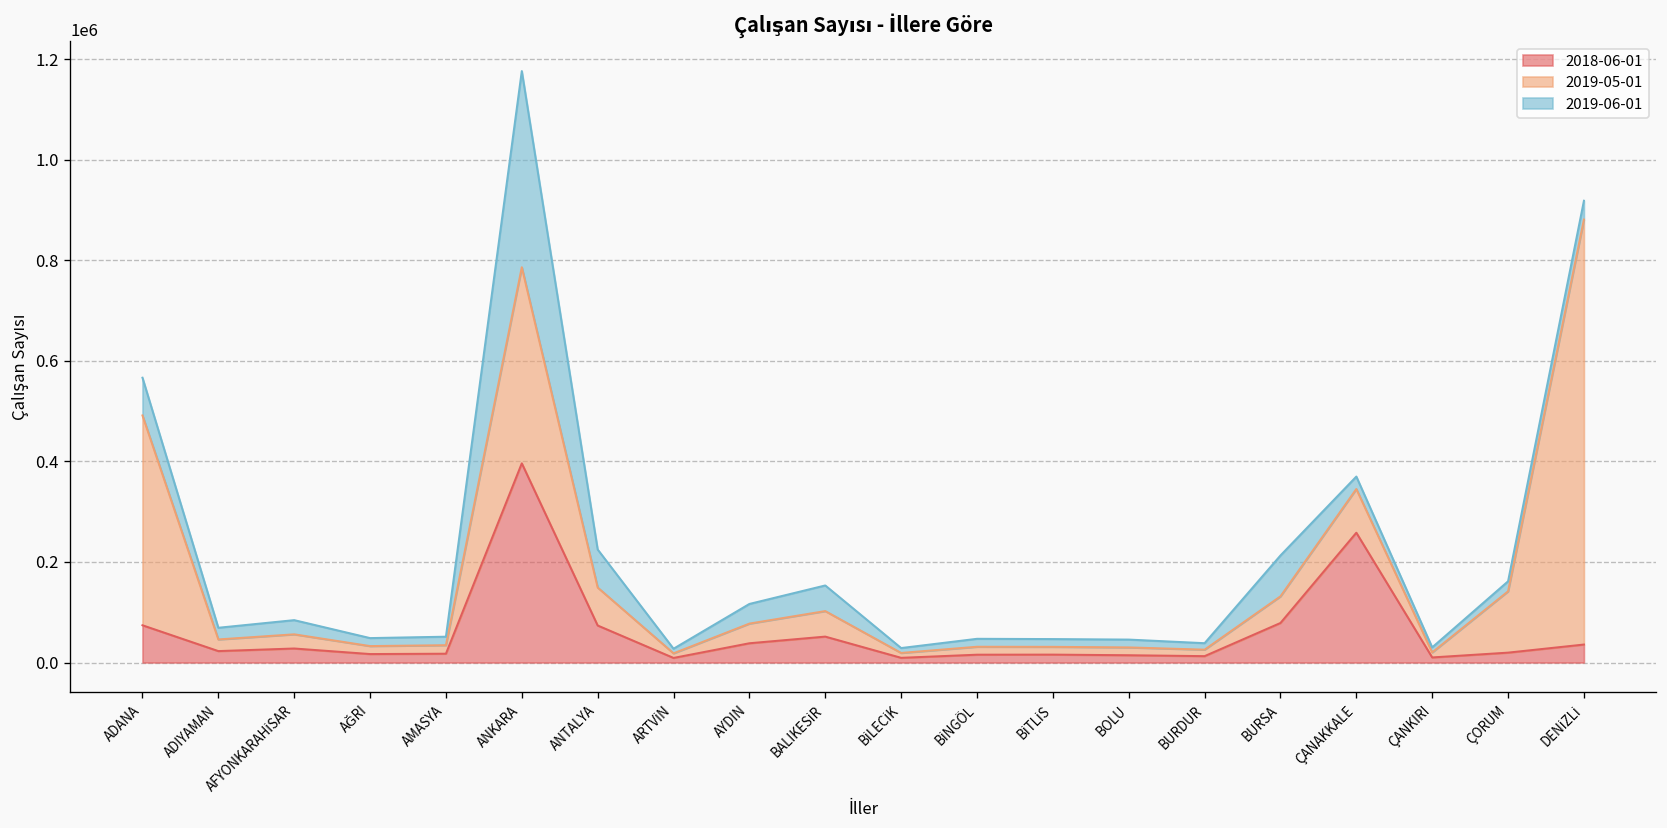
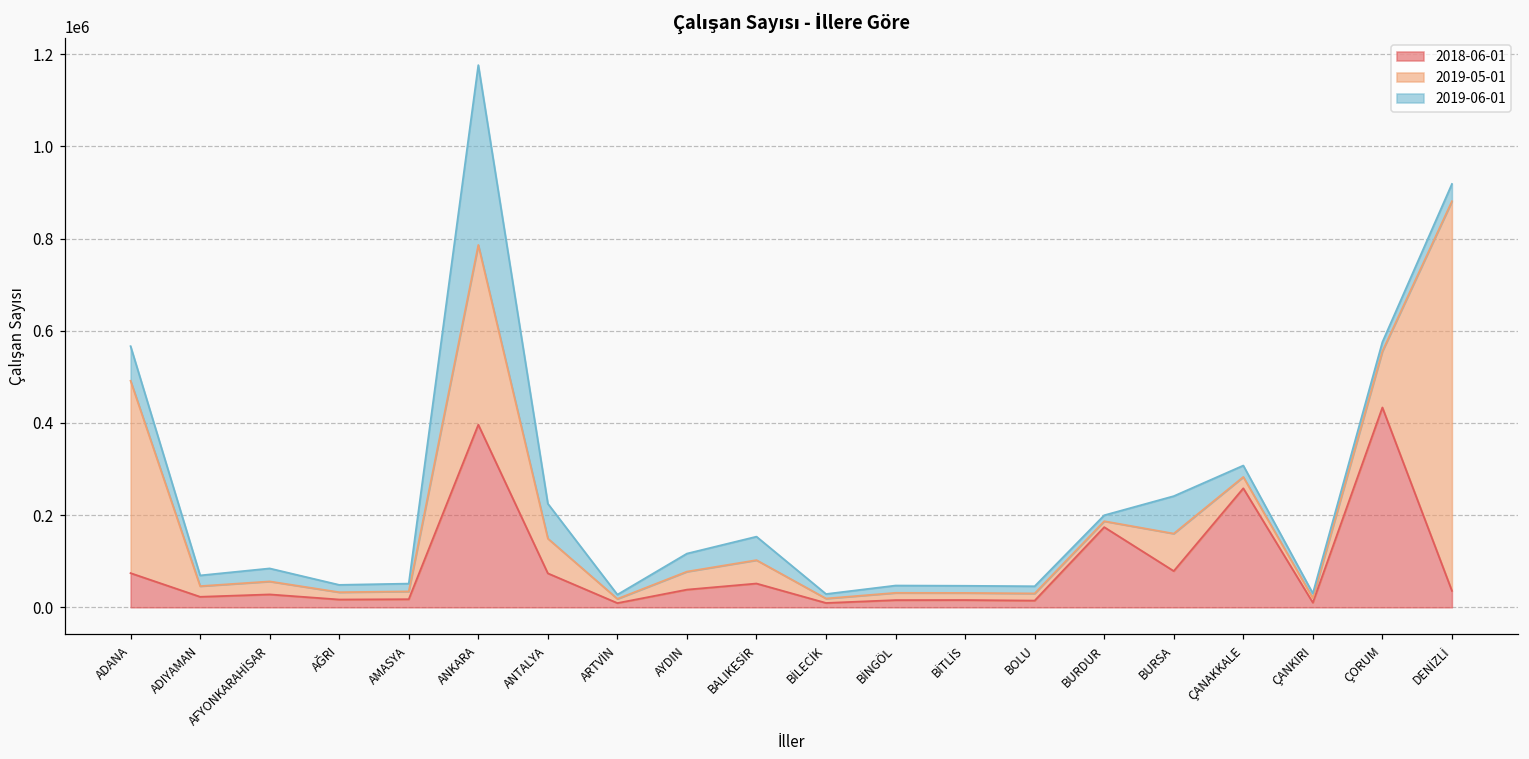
2018-06-01, BURDUR: 10000 -> 170000
2019-05-01, BURSA: 50000 -> 80000
2019-05-01, ÇANAKKALE: 90000 -> 20000
2018-06-01, ÇORUM: 20000 -> 430000
